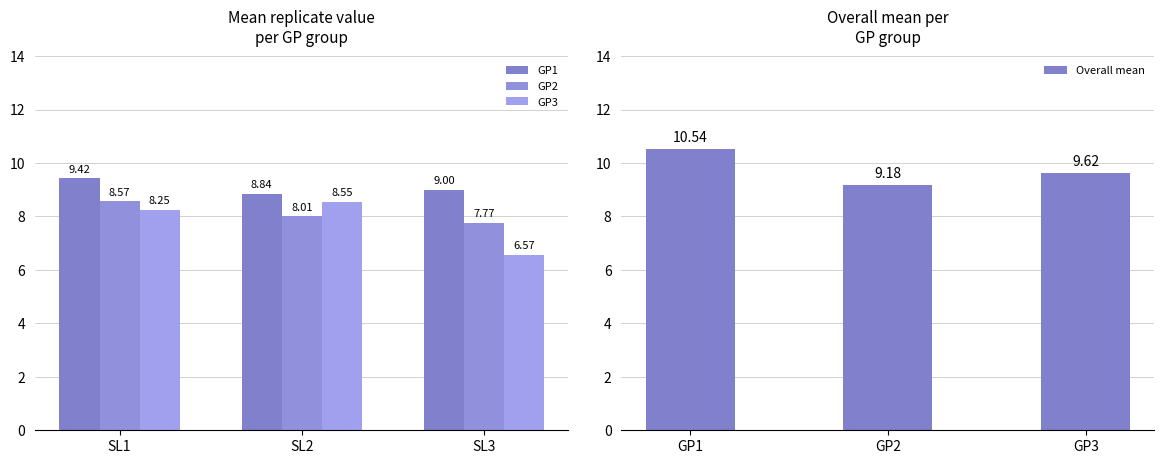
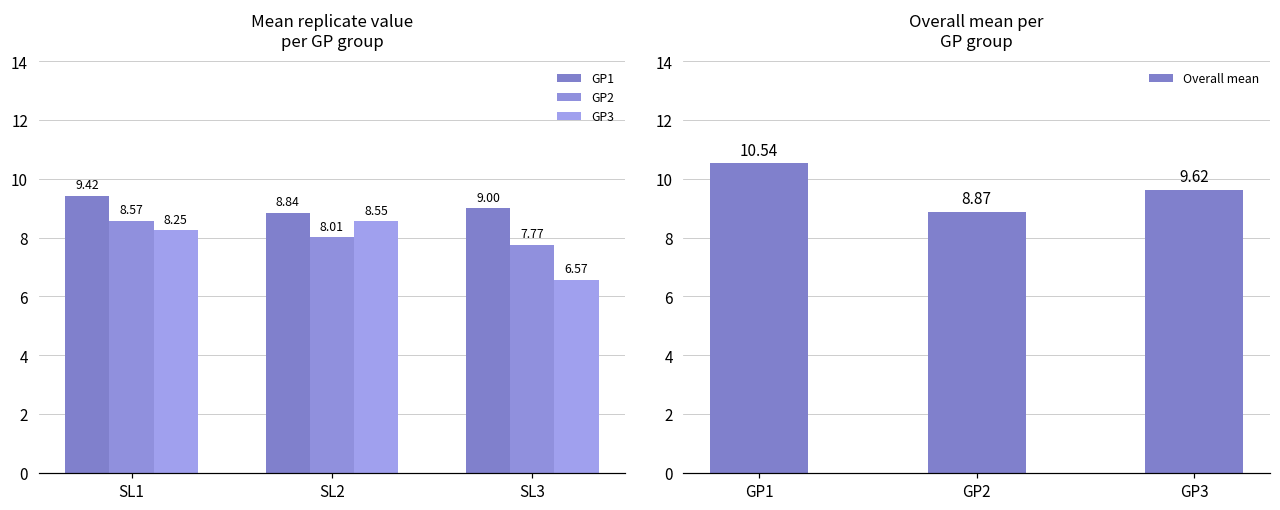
Overall mean per GP group, GP2: 9.18 -> 8.87
